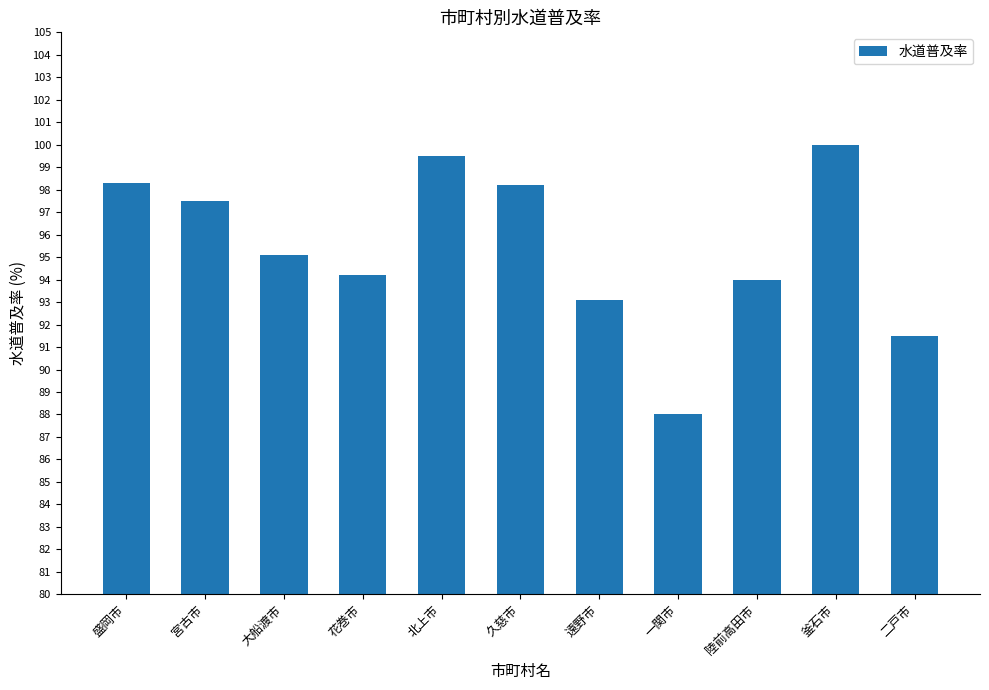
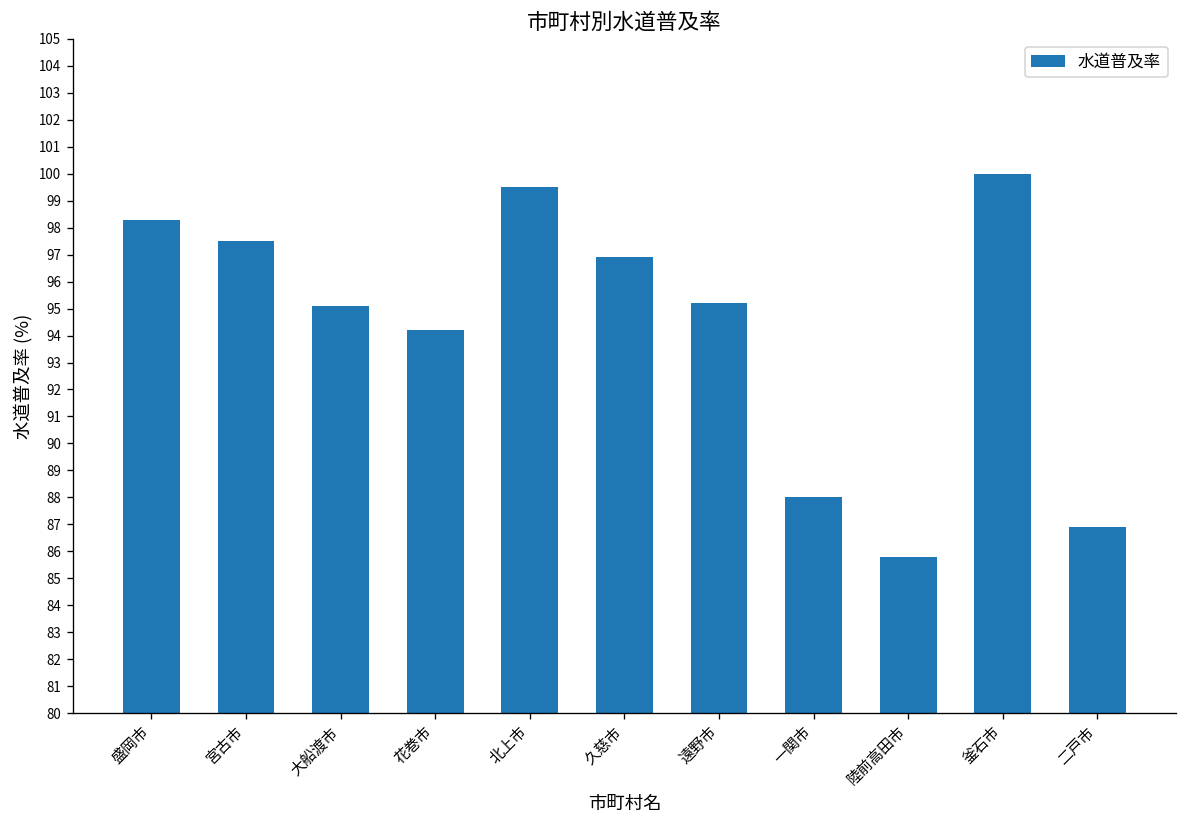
久慈市: 98.2 -> 96.9
遠野市: 93.1 -> 95.2
陸前高田市: 94.0 -> 85.8
二戸市: 91.5 -> 86.9
